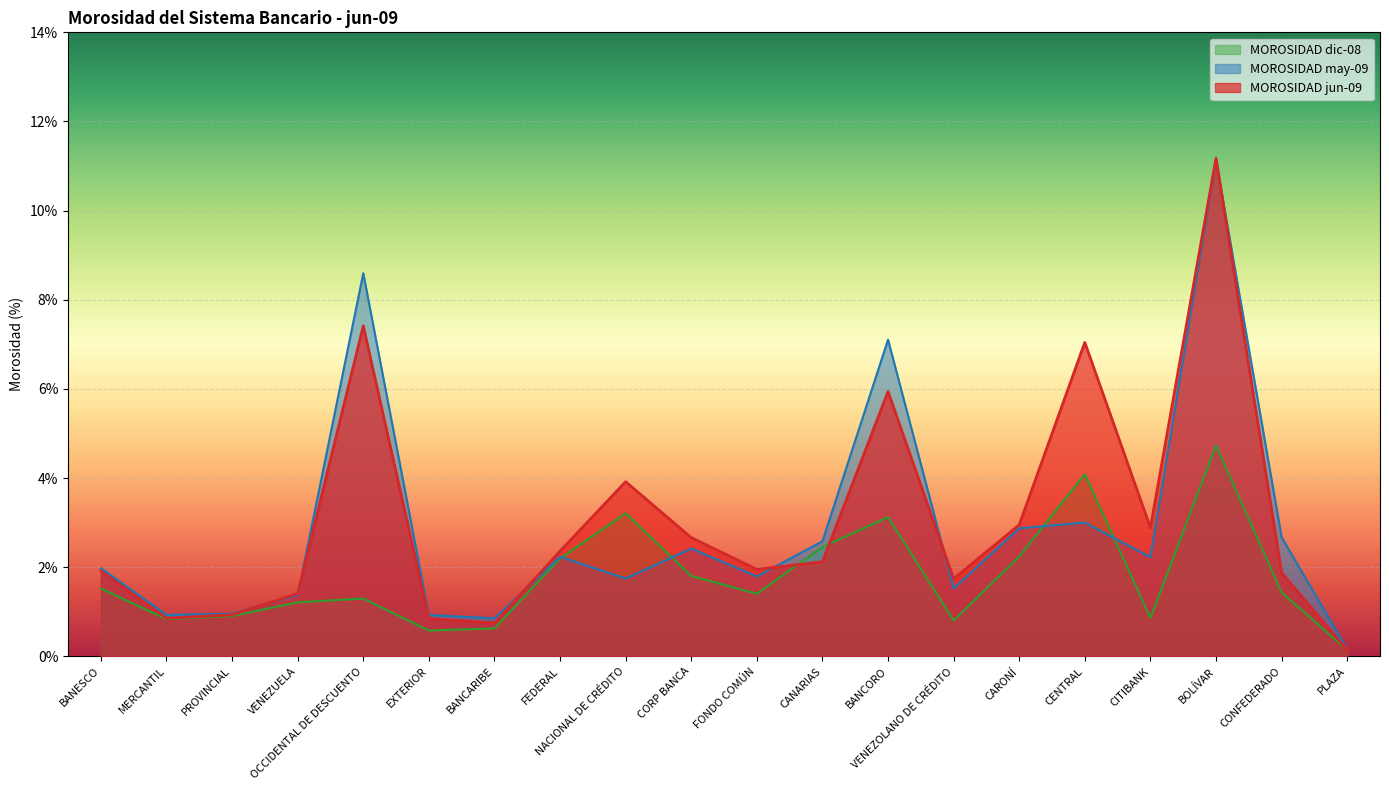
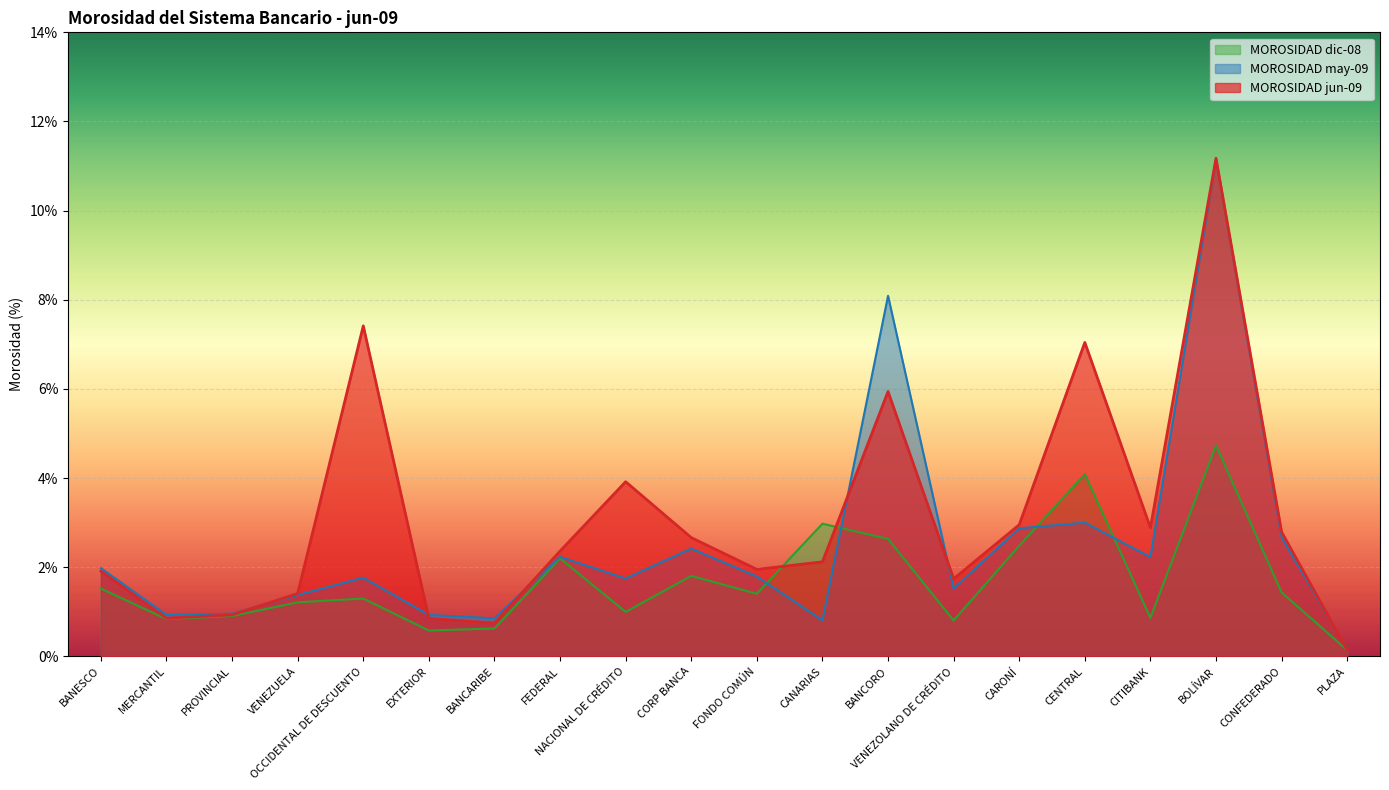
MOROSIDAD may-09, OCCIDENTAL DE DESCUENTO: 8.6% -> 1.8%
MOROSIDAD dic-08, NACIONAL DE CRÉDITO: 3.2% -> 1.0%
MOROSIDAD dic-08, CANARIAS: 2.5% -> 3.0%
MOROSIDAD may-09, CANARIAS: 2.6% -> 0.8%
MOROSIDAD dic-08, BANCORO: 3.1% -> 2.6%
MOROSIDAD may-09, BANCORO: 7.1% -> 8.1%
MOROSIDAD dic-08, CARONÍ: 2.2% -> 2.5%
MOROSIDAD jun-09, CONFEDERADO: 1.9% -> 2.8%
